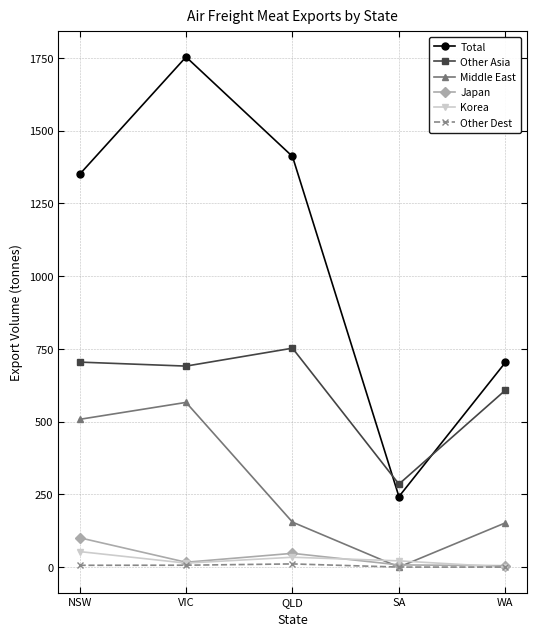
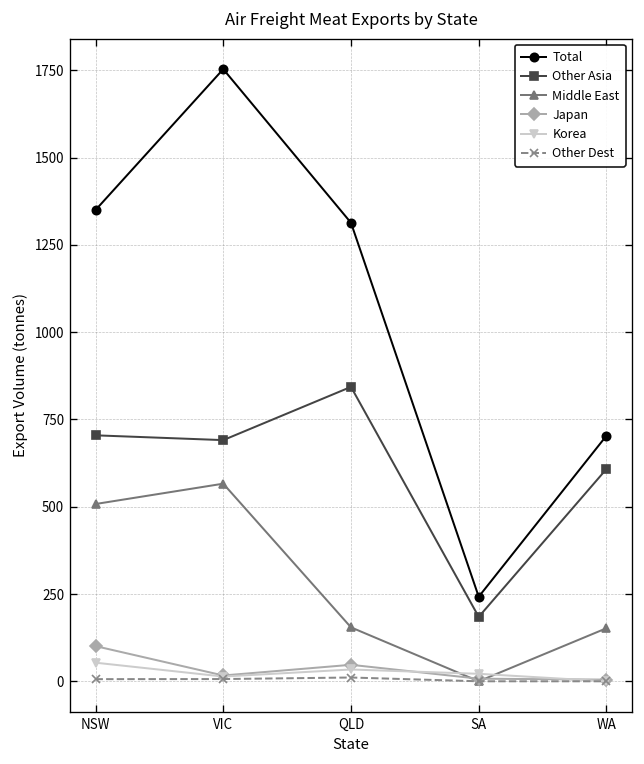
Total, QLD: 1410 -> 1310
Other Asia, QLD: 750 -> 840
Other Asia, SA: 290 -> 180
